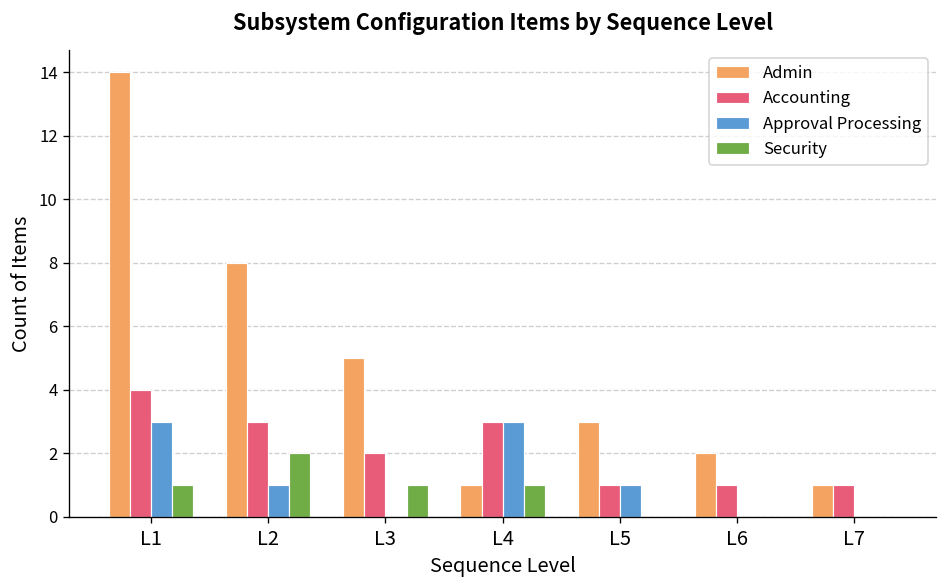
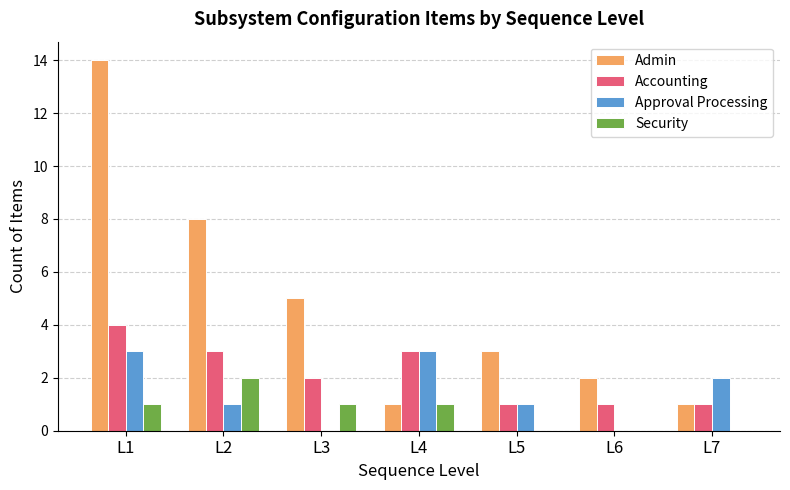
Approval Processing, L7: 0 -> 2
